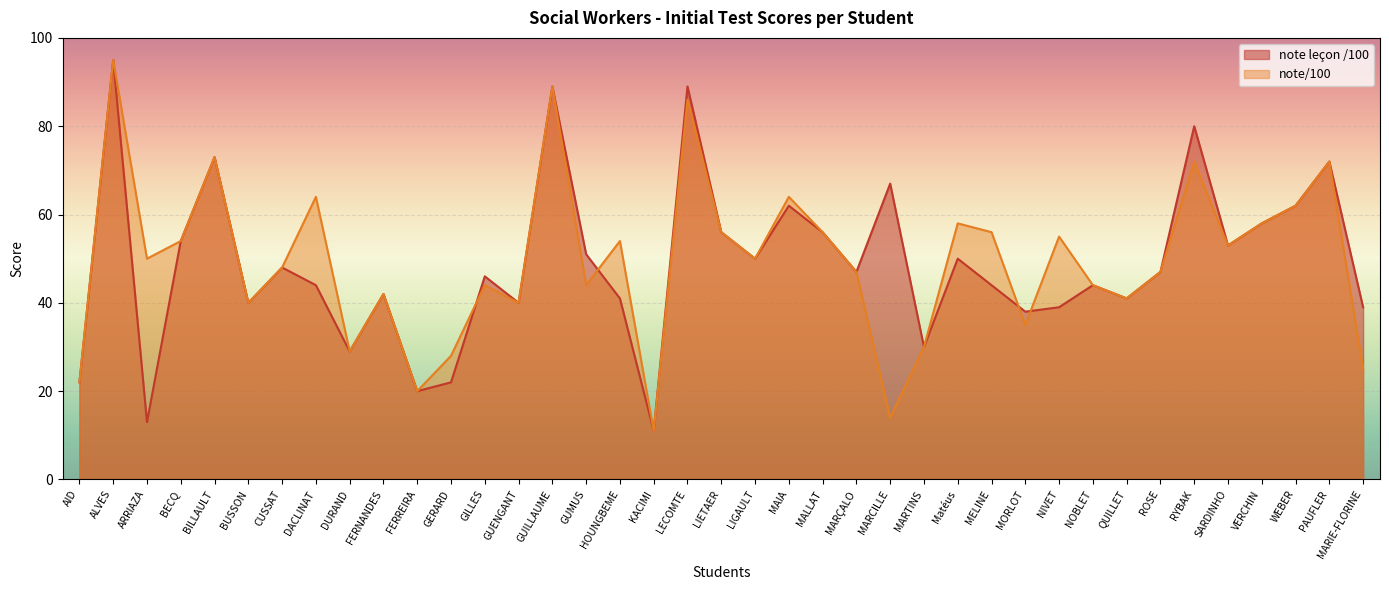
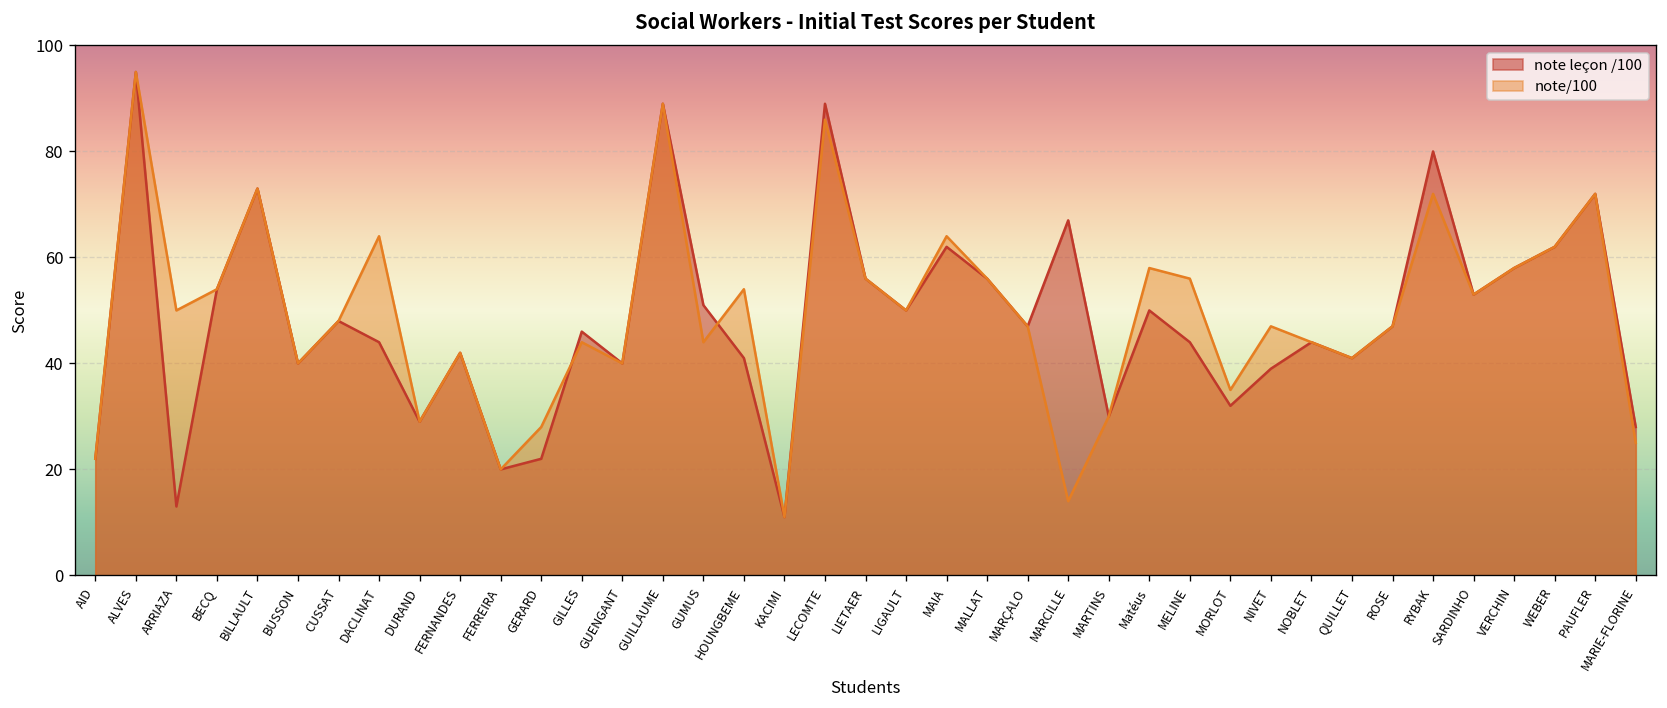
note leçon /100, MORLOT: 38 -> 32
note/100, NIVET: 55 -> 47
note leçon /100, MARIE-FLORINE: 39 -> 28
